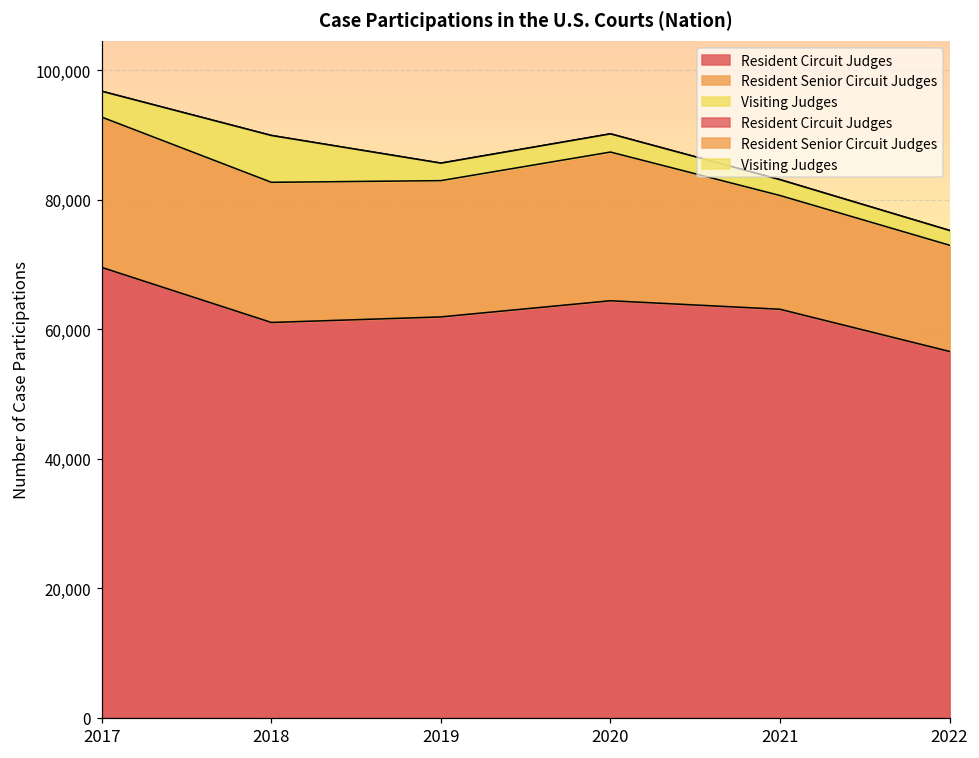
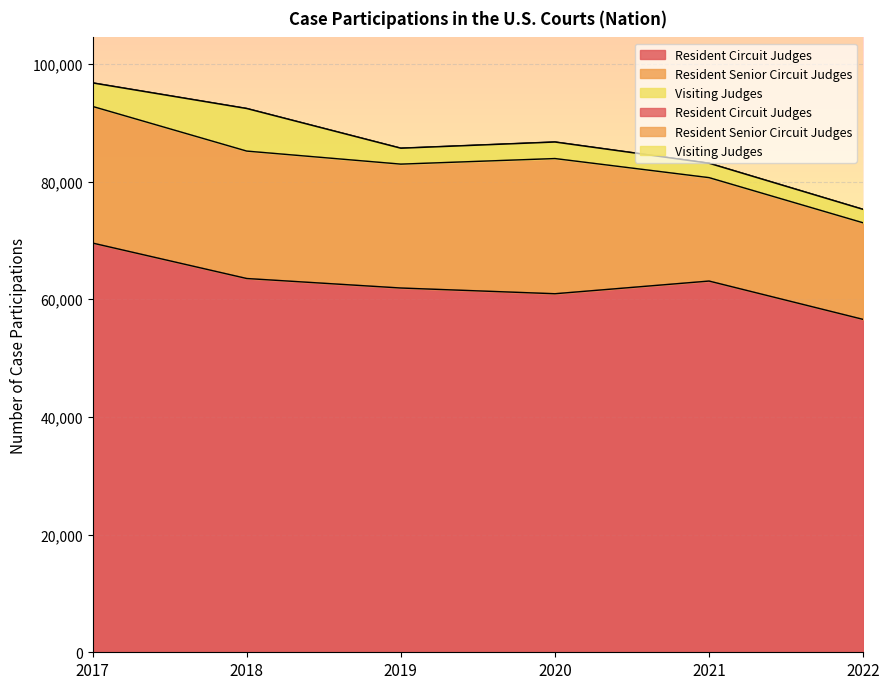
Resident Circuit Judges, 2018: 61,000 -> 64,000
Resident Circuit Judges, 2020: 64,000 -> 61,000
